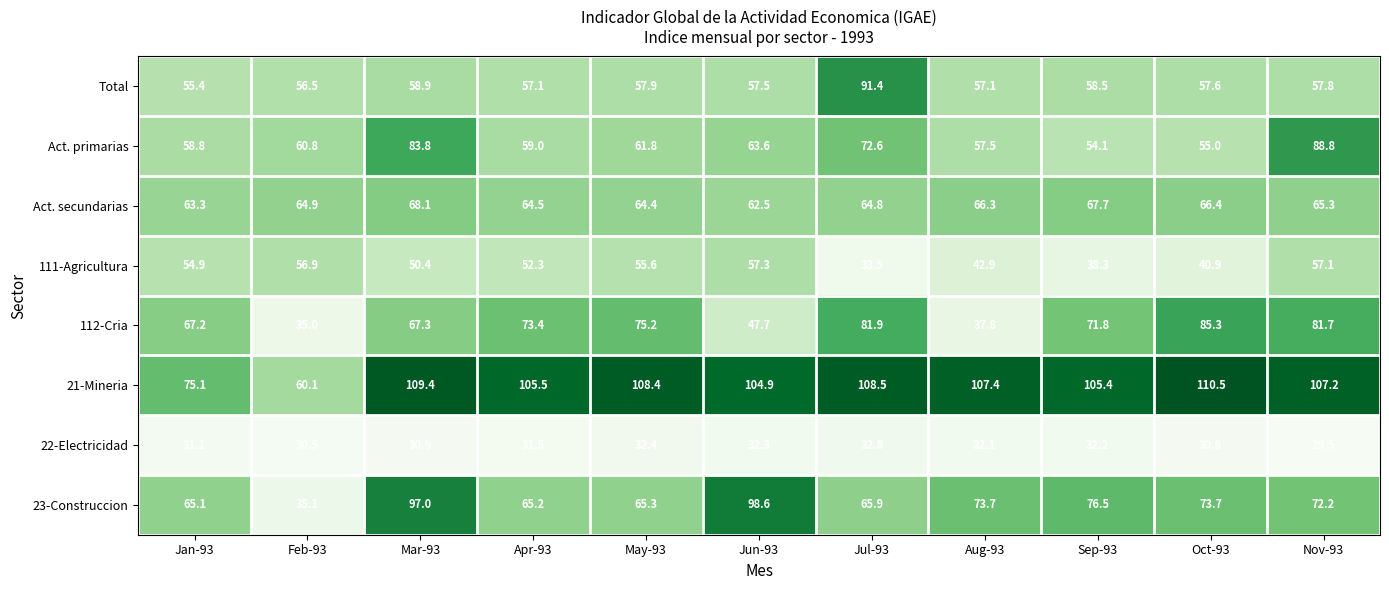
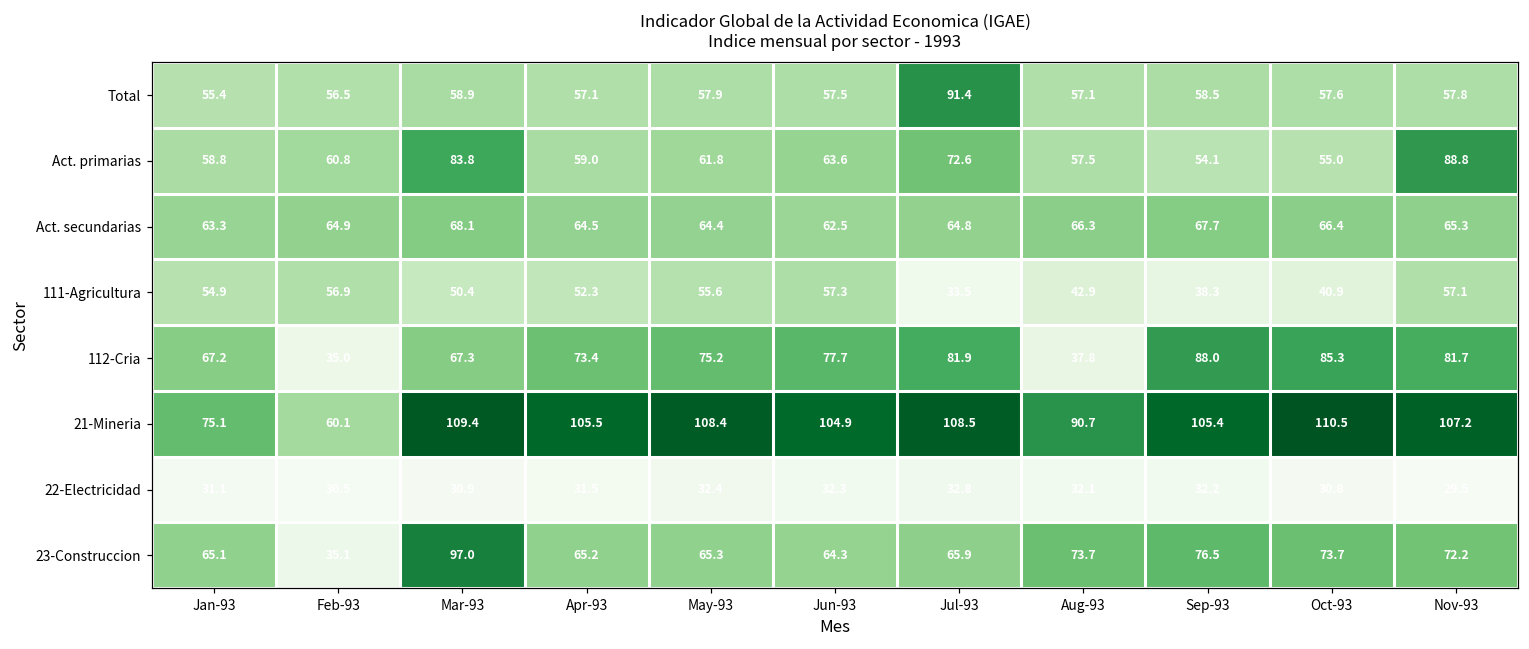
112-Cria, Jun-93: 47.7 -> 77.7
112-Cria, Sep-93: 71.8 -> 88.0
21-Mineria, Aug-93: 107.4 -> 90.7
23-Construccion, Jun-93: 98.6 -> 64.3
